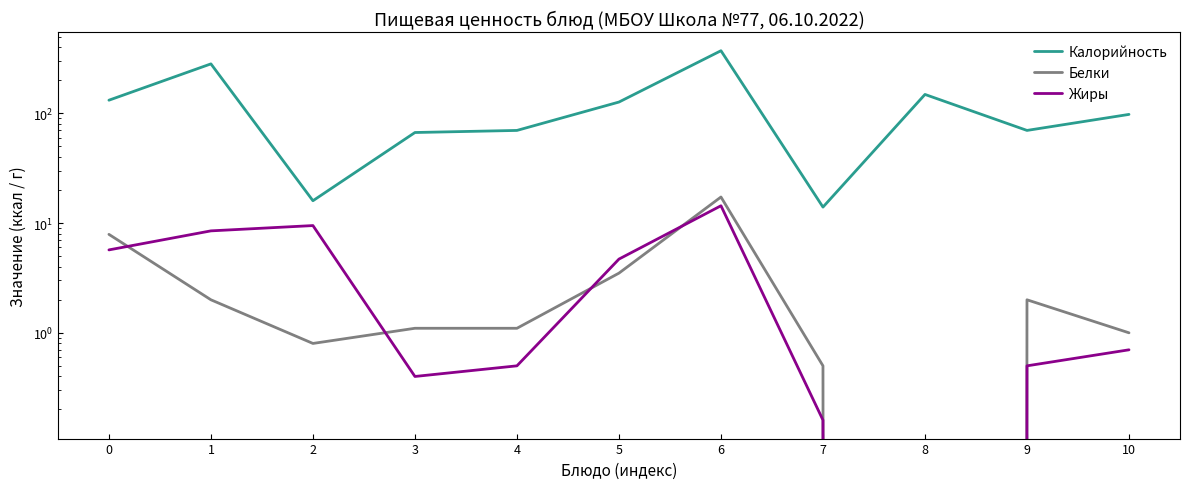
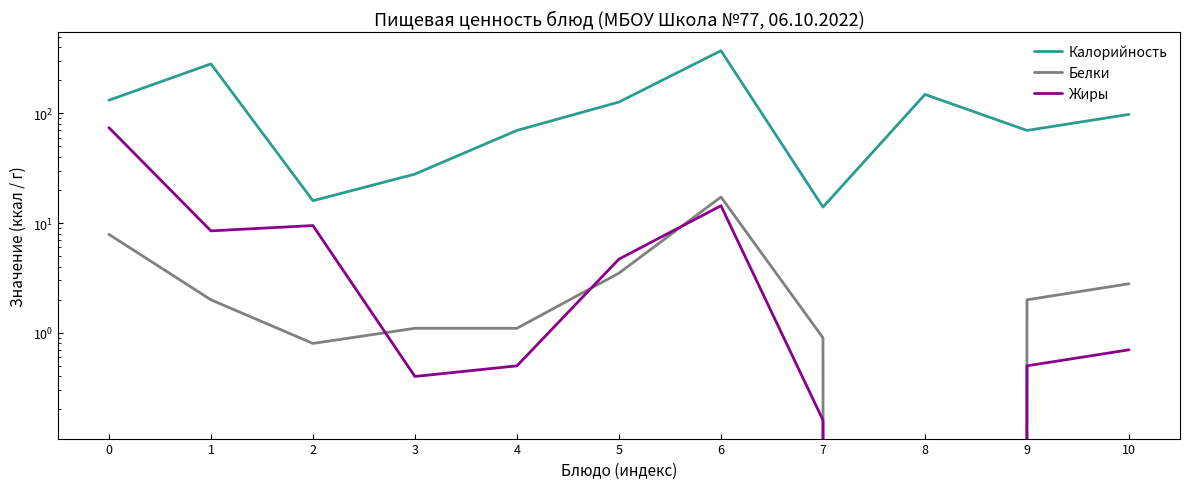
Жиры, 0: 6 -> 70
Калорийность, 3: 70 -> 28
Белки, 7: 0.5 -> 0.9
Белки, 10: 1.0 -> 2.8
